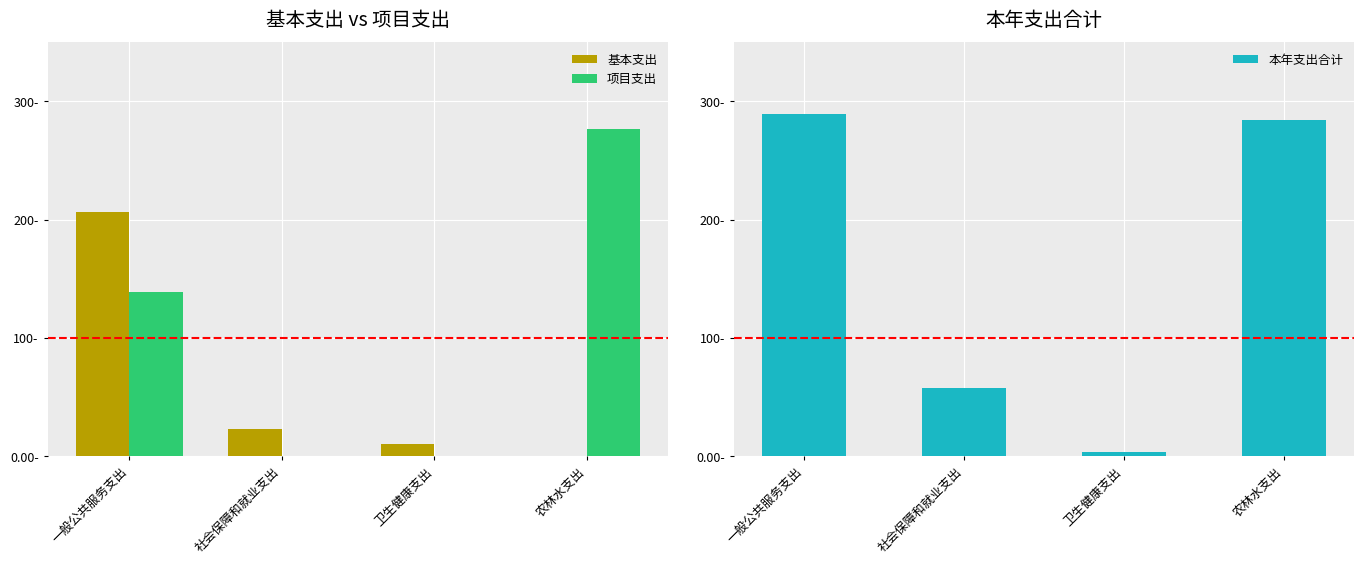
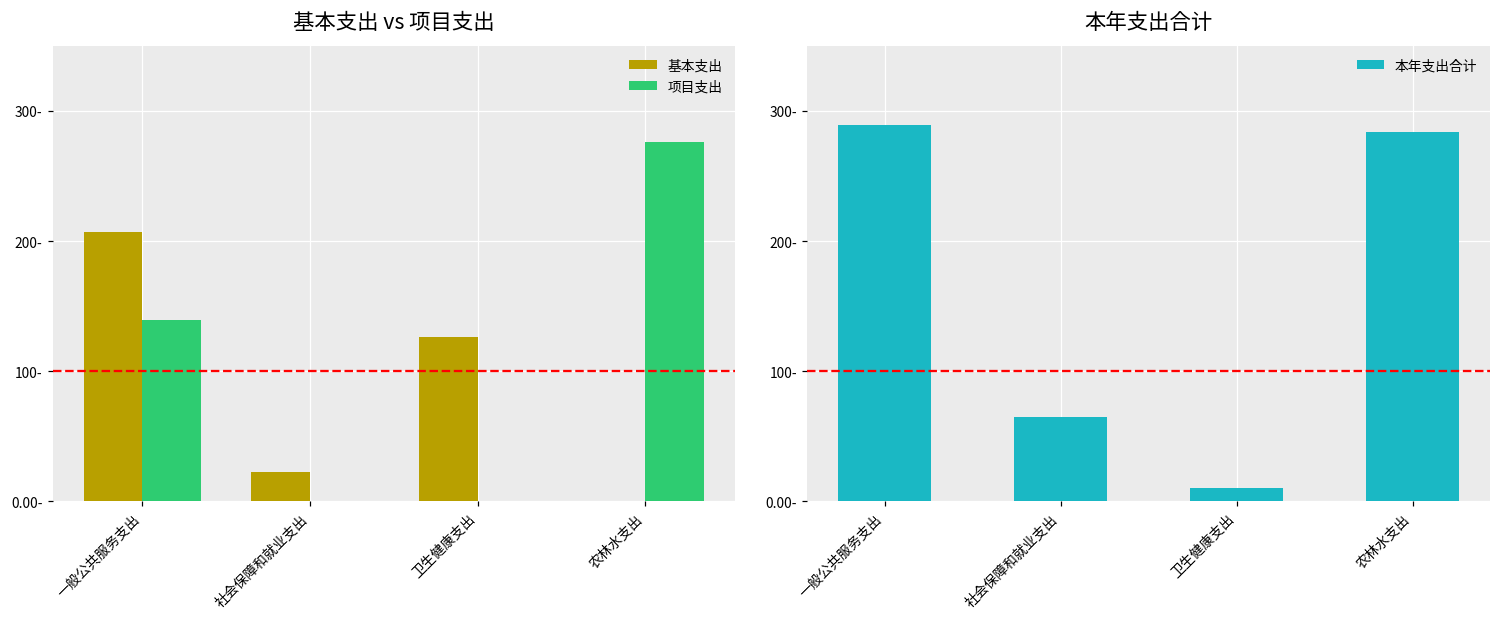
基本支出 vs 项目支出, 基本支出, 卫生健康支出: 11- -> 127-
本年支出合计, 社会保障和就业支出: 58- -> 65-
本年支出合计, 卫生健康支出: 4- -> 11-
